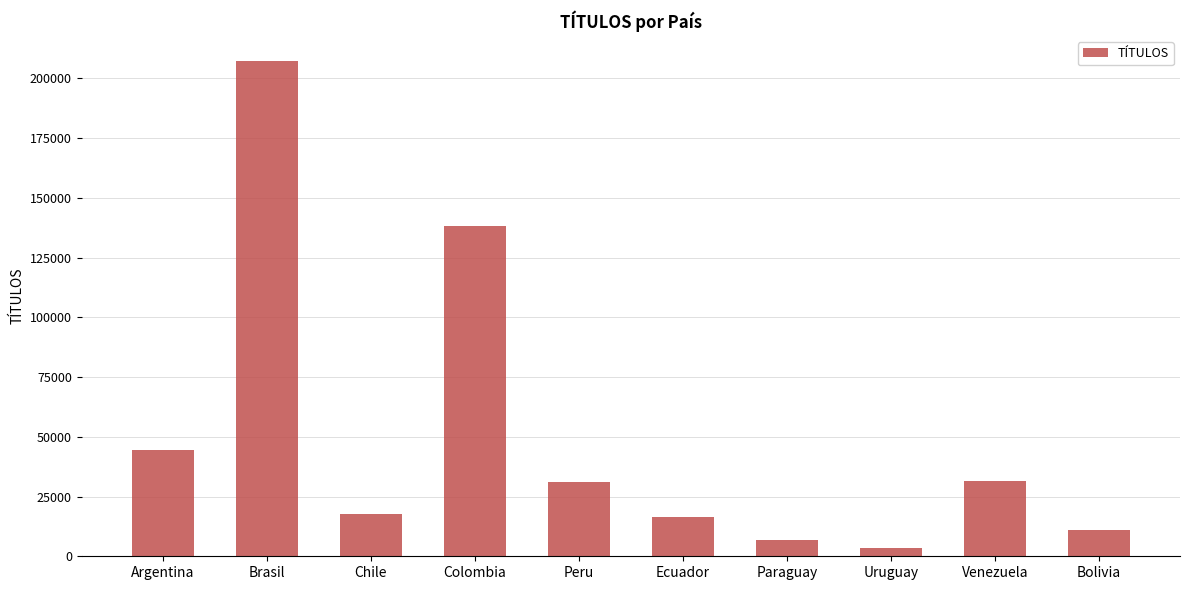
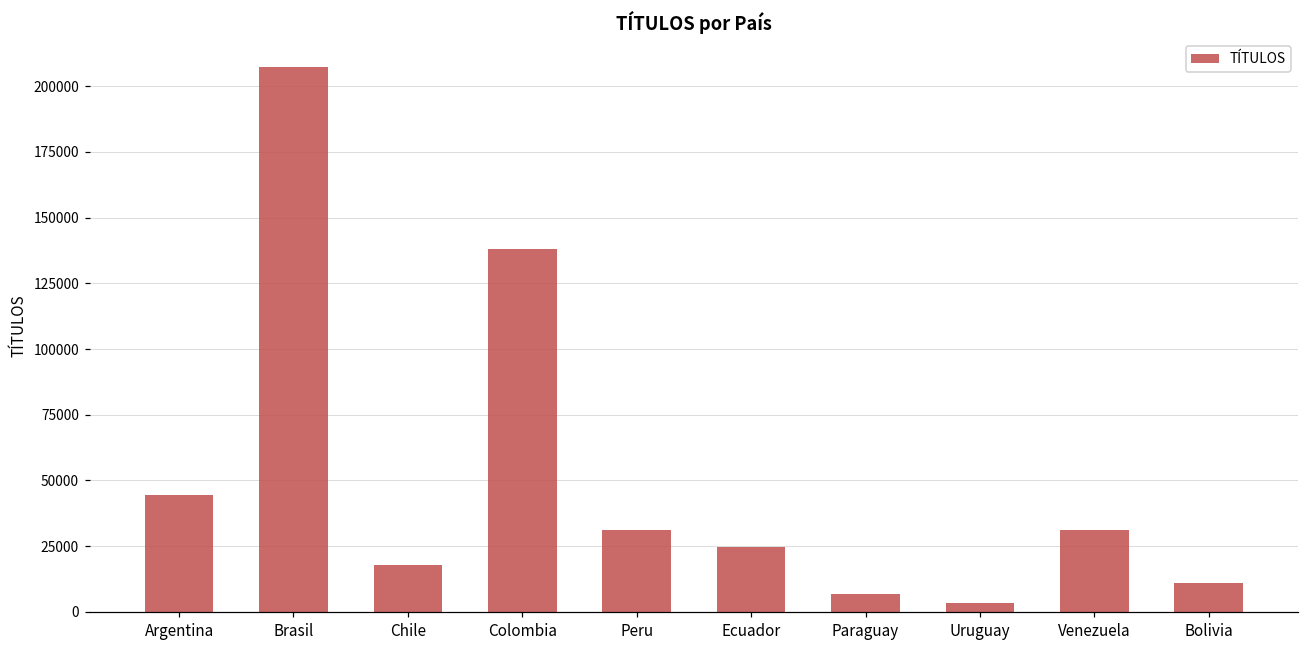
Ecuador: 16000 -> 25000
